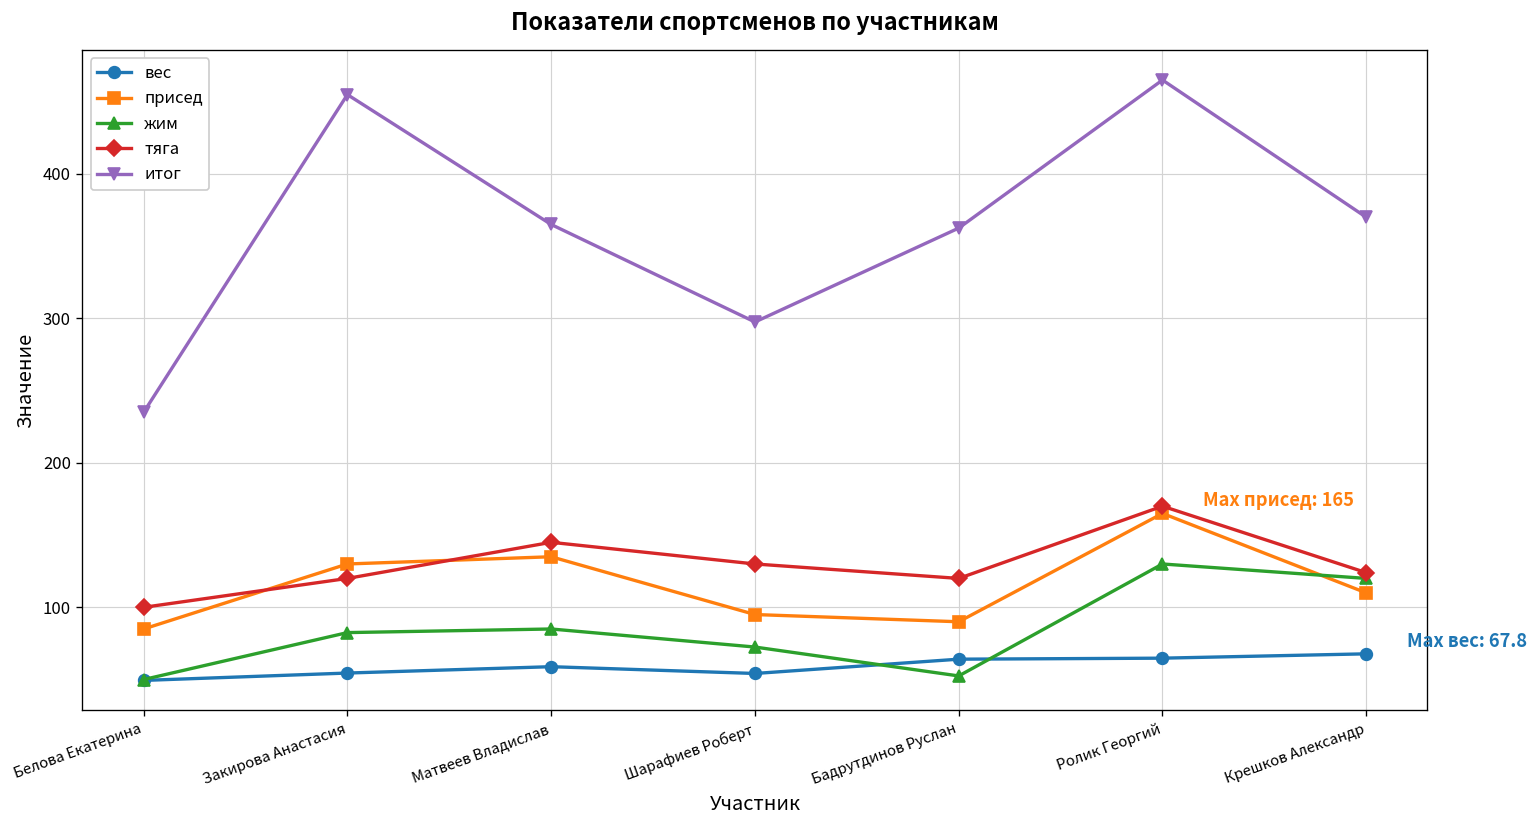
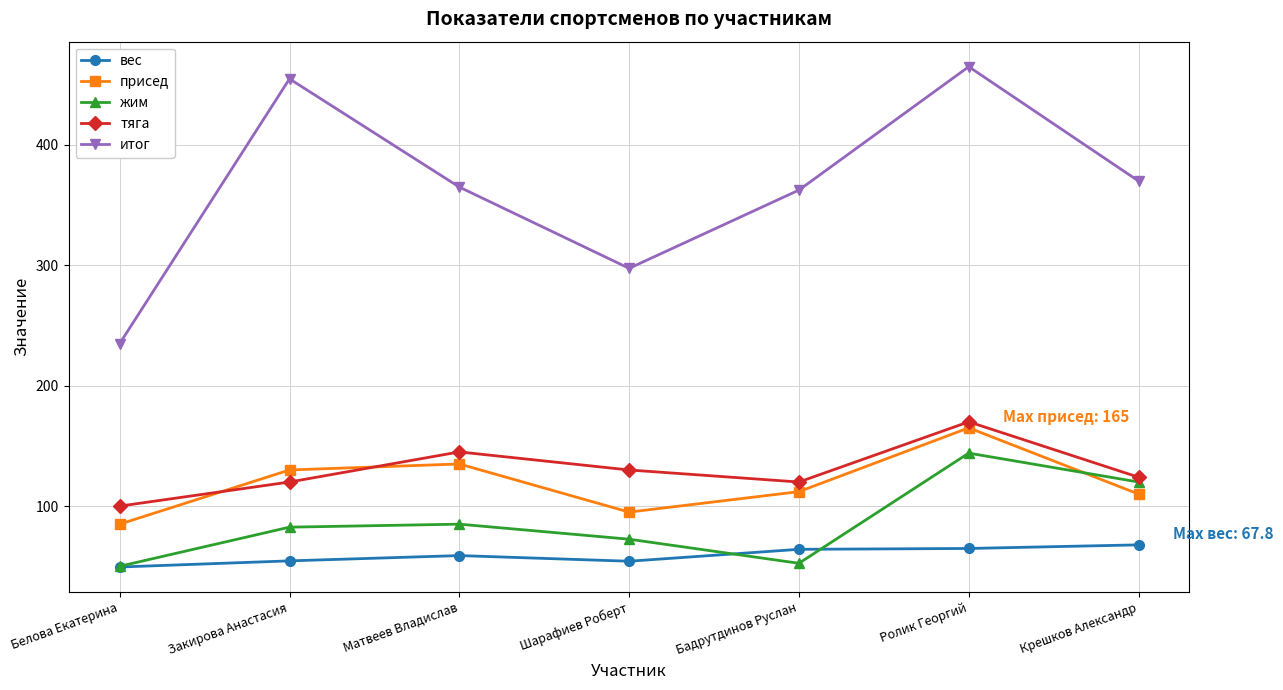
присед, Бадрутдинов Руслан: 90 -> 112
жим, Ролик Георгий: 130 -> 144
